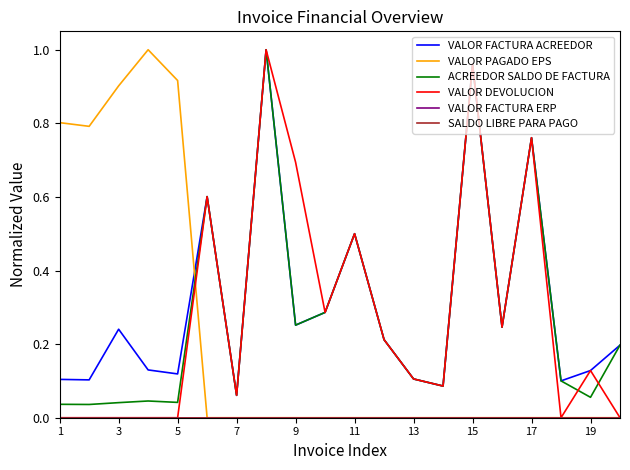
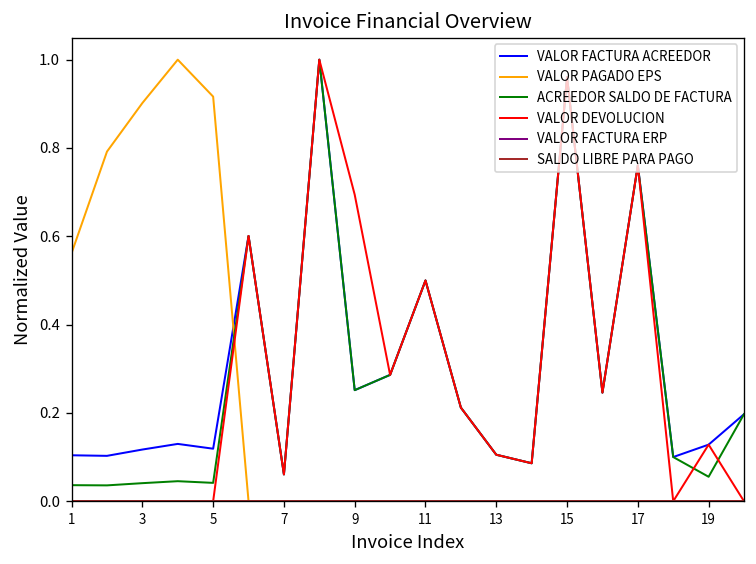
VALOR PAGADO EPS, 1: 0.80 -> 0.56
VALOR FACTURA ACREEDOR, 3: 0.24 -> 0.12
